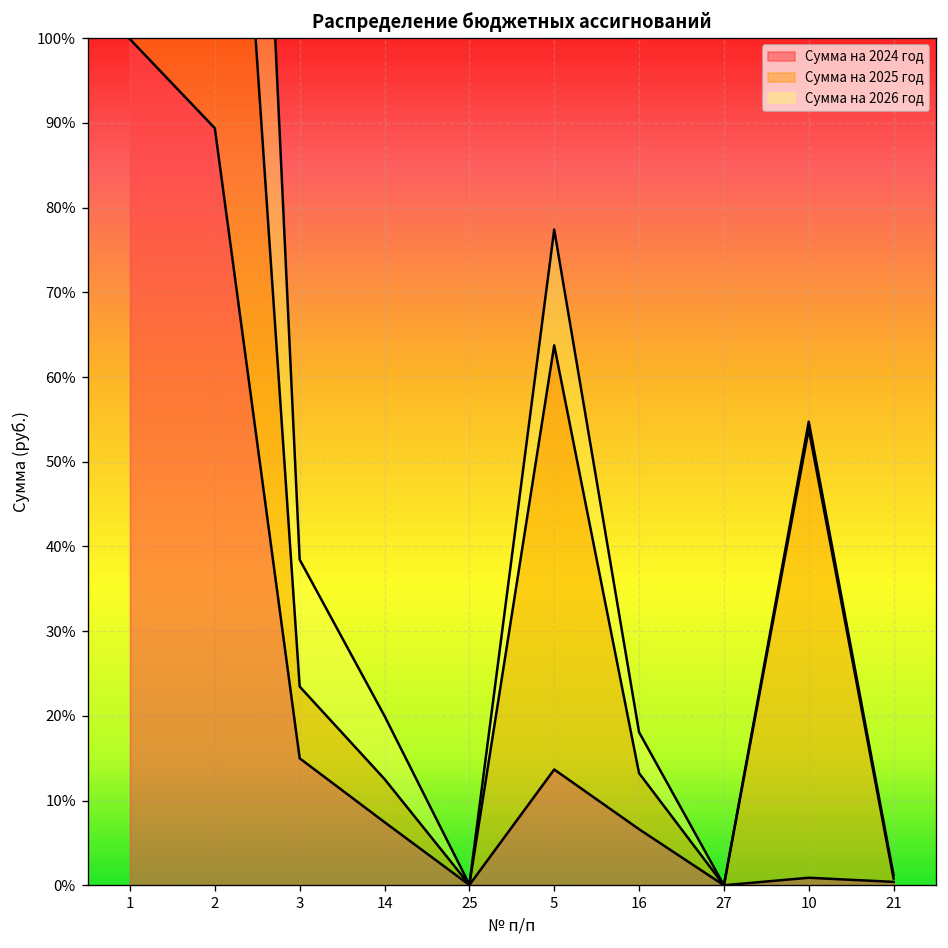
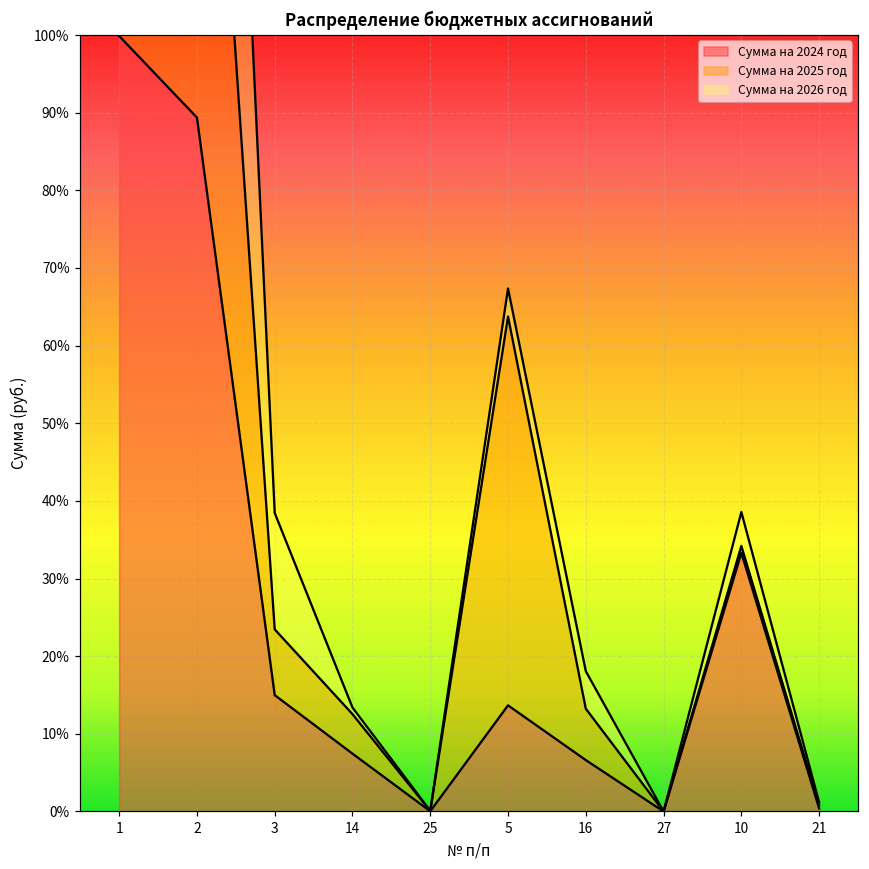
Сумма на 2026 год, 14: 7% -> 1%
Сумма на 2026 год, 5: 14% -> 4%
Сумма на 2024 год, 10: 1% -> 33%
Сумма на 2025 год, 10: 53% -> 1%
Сумма на 2026 год, 10: 1% -> 4%
